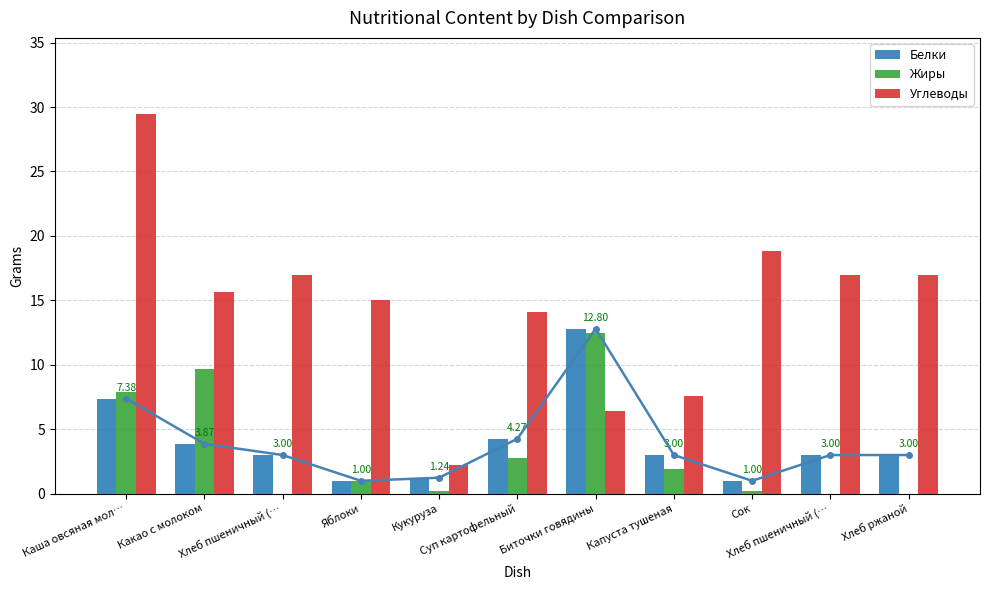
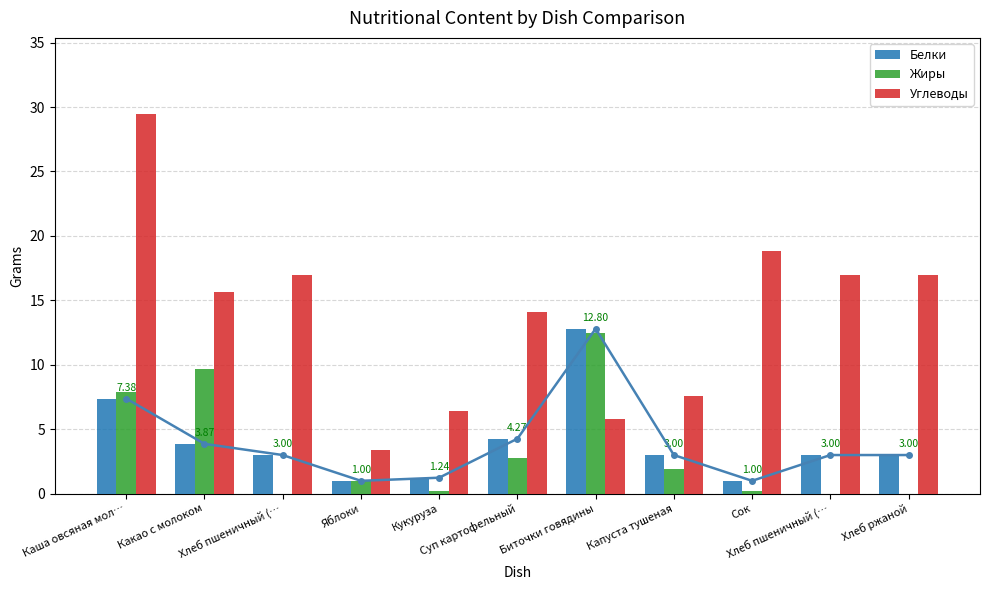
Углеводы, Яблоки: 15.0 -> 3.4
Углеводы, Кукуруза: 2.2 -> 6.4
Углеводы, Биточки говядины: 6.4 -> 5.8
